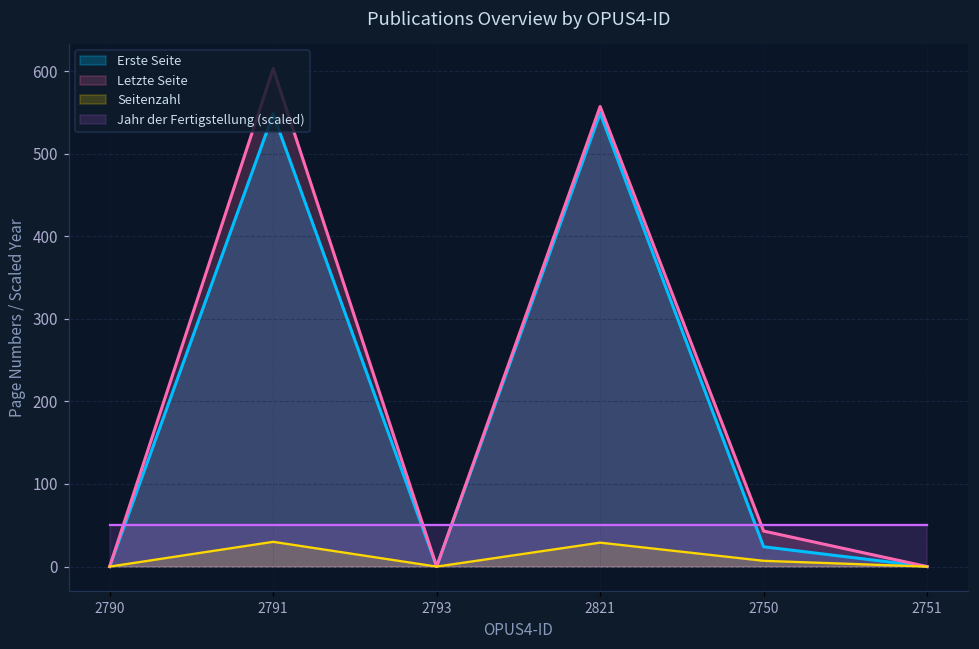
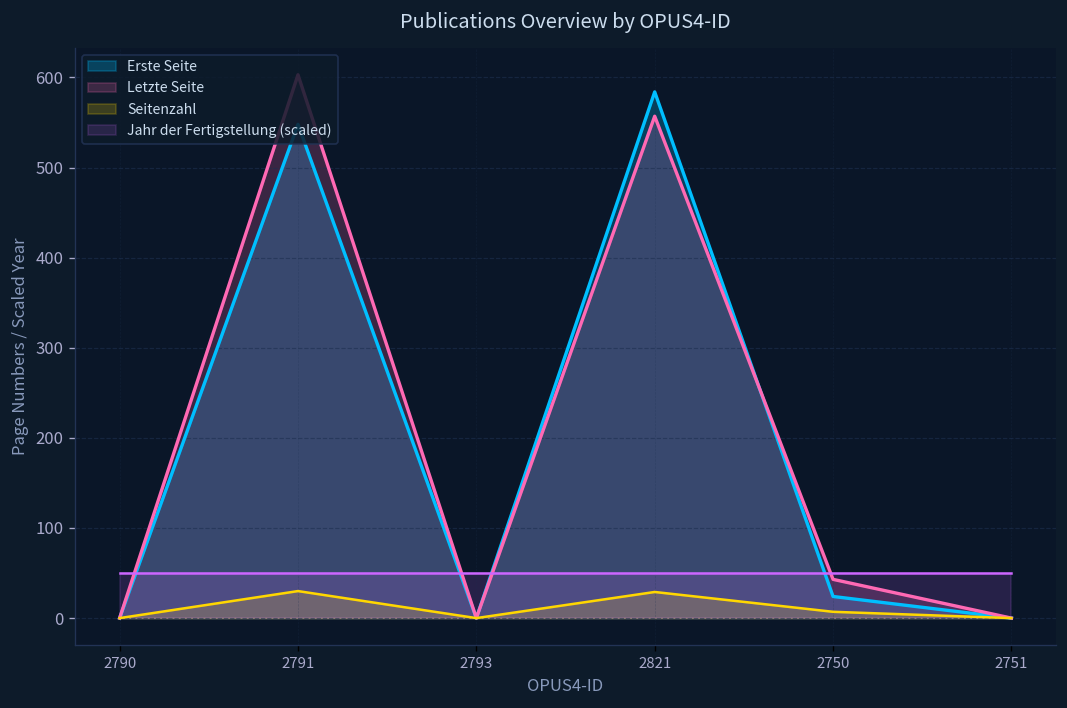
Erste Seite, 2821: 550 -> 580
